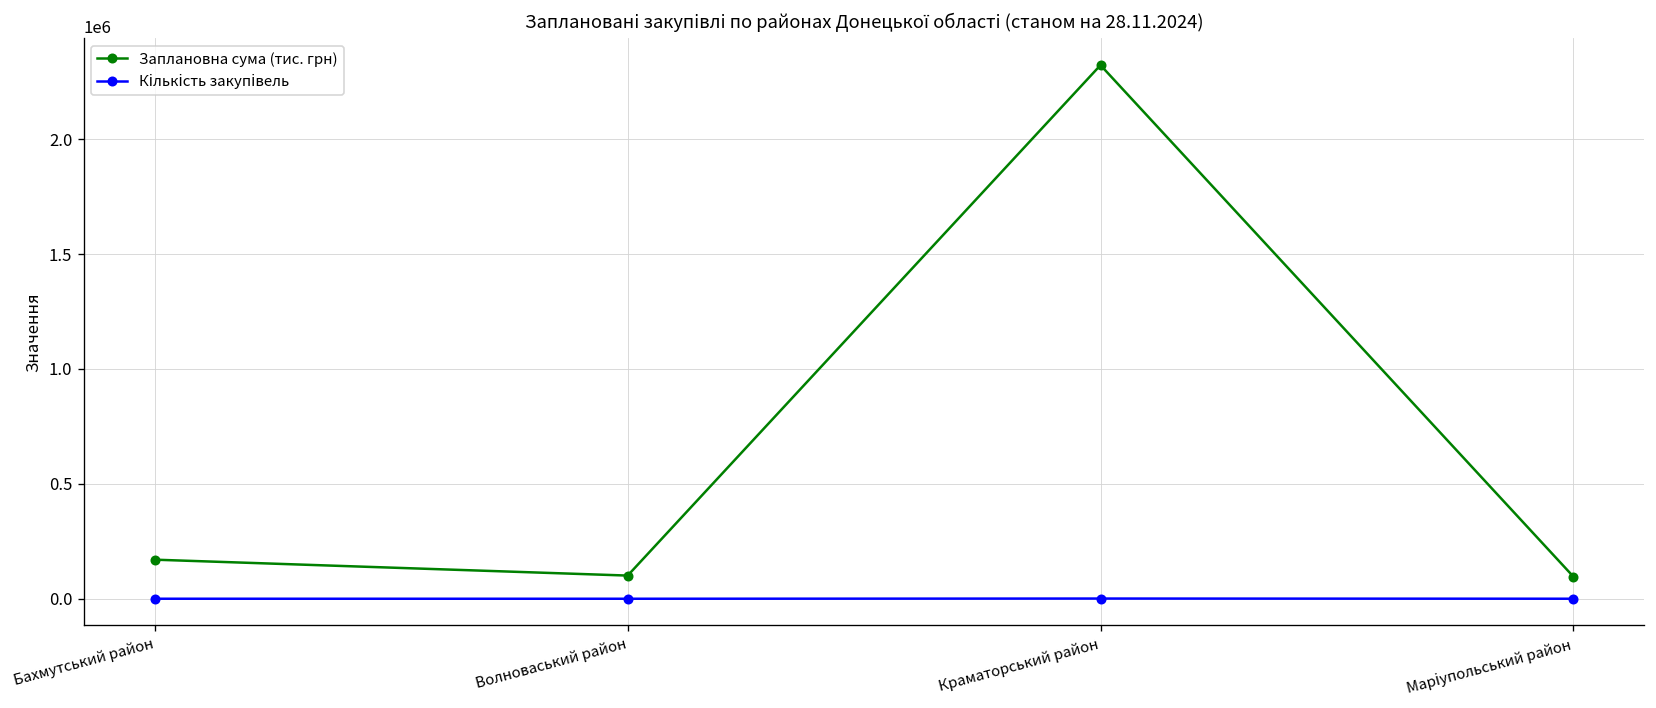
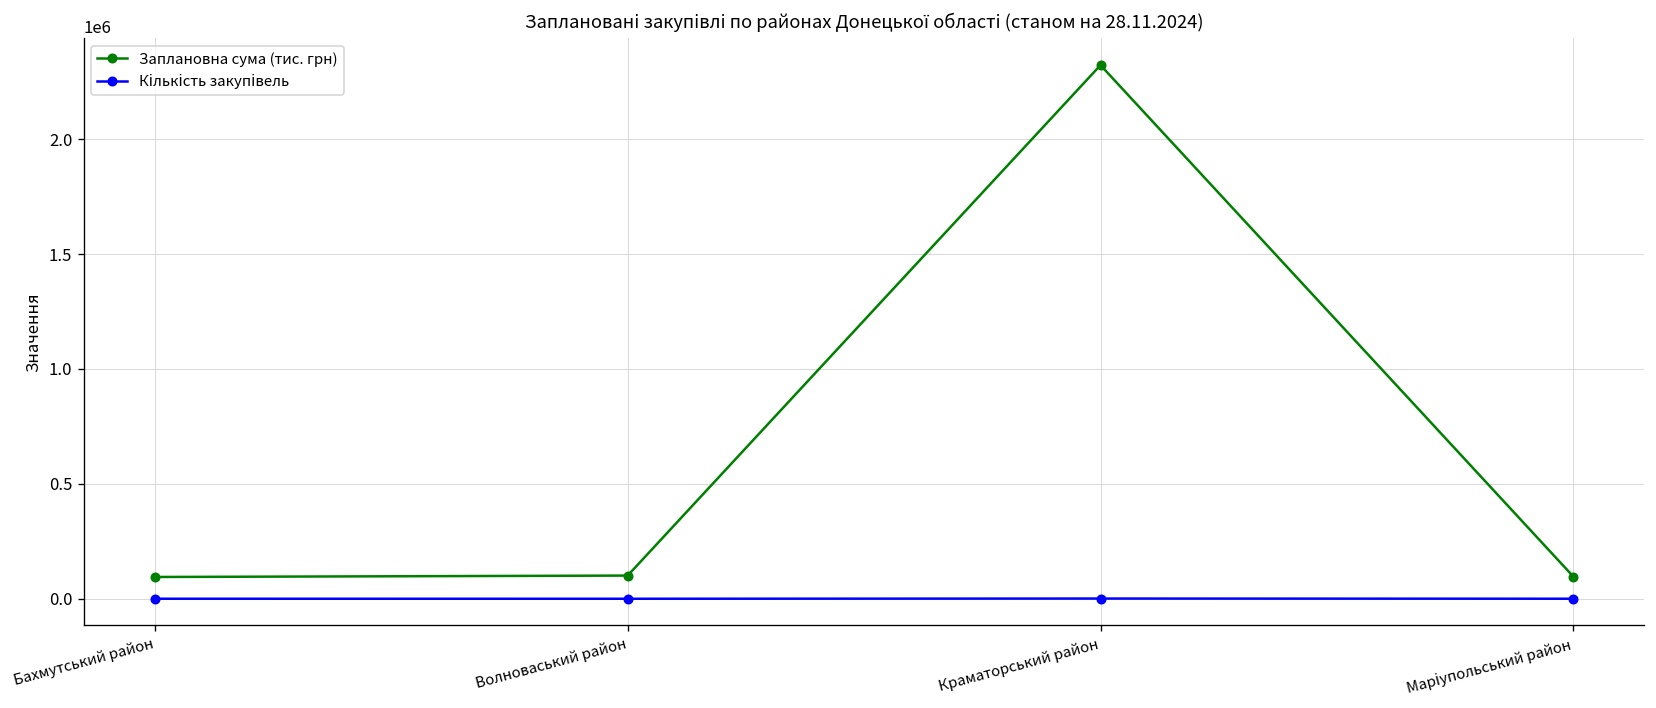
Заплановна сума (тис. грн), Бахмутський район: 170000 -> 90000
